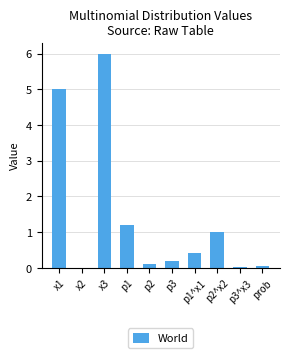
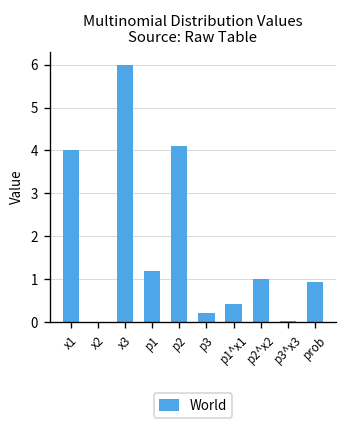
x1: 5 -> 4
p2: 0.1 -> 4.1
prob: 0.1 -> 0.9
